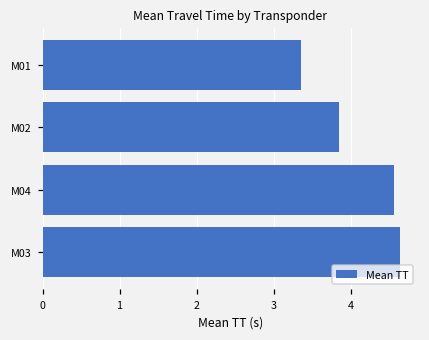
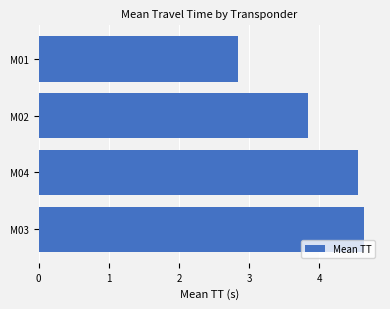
M01: 3.3 -> 2.8
